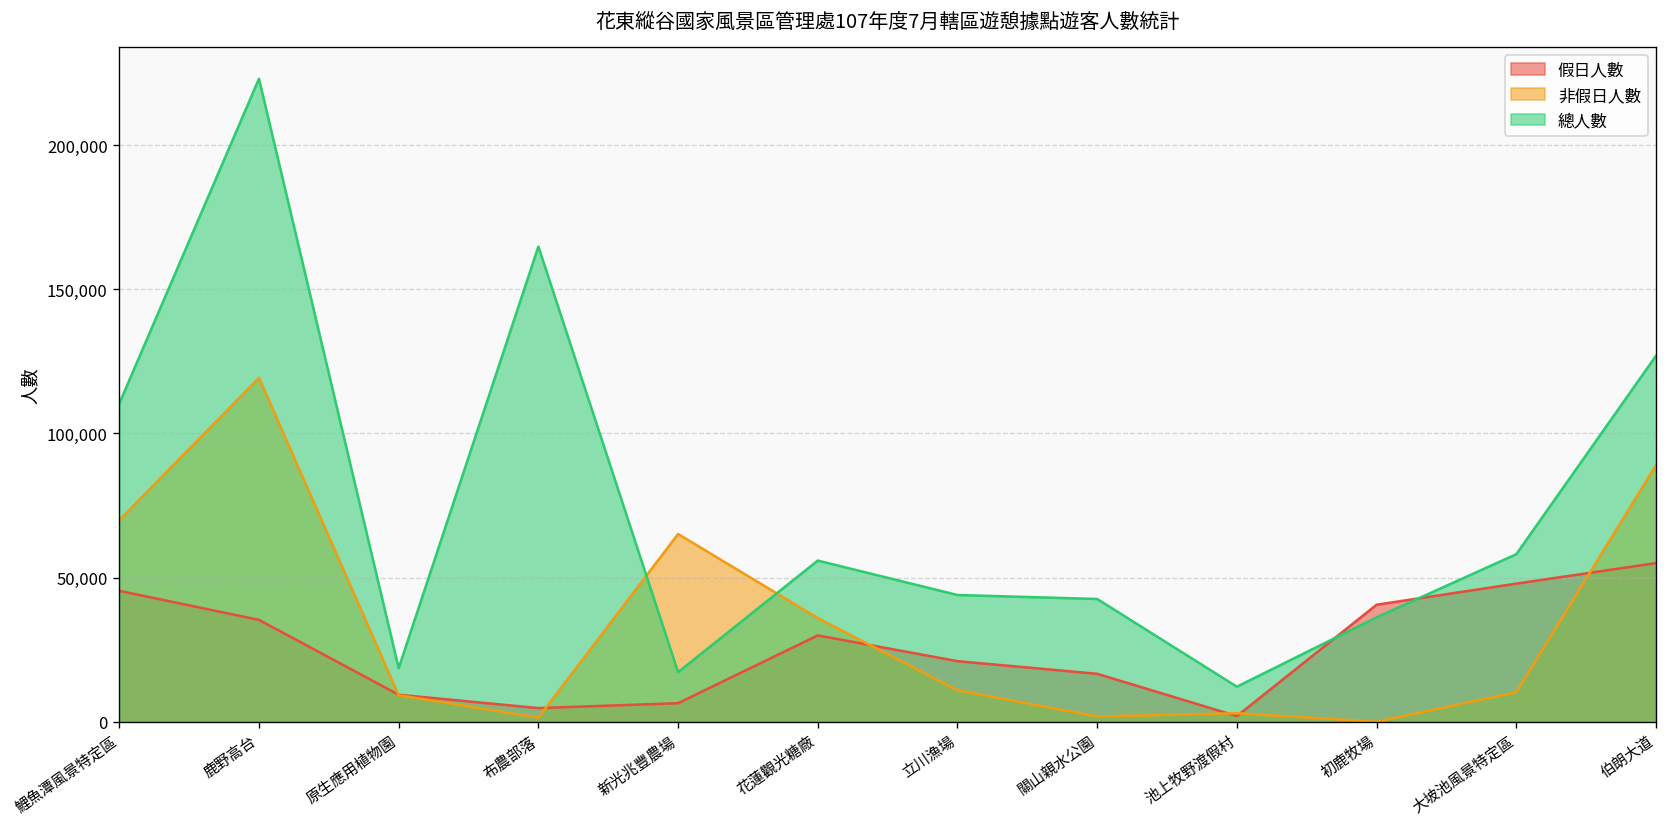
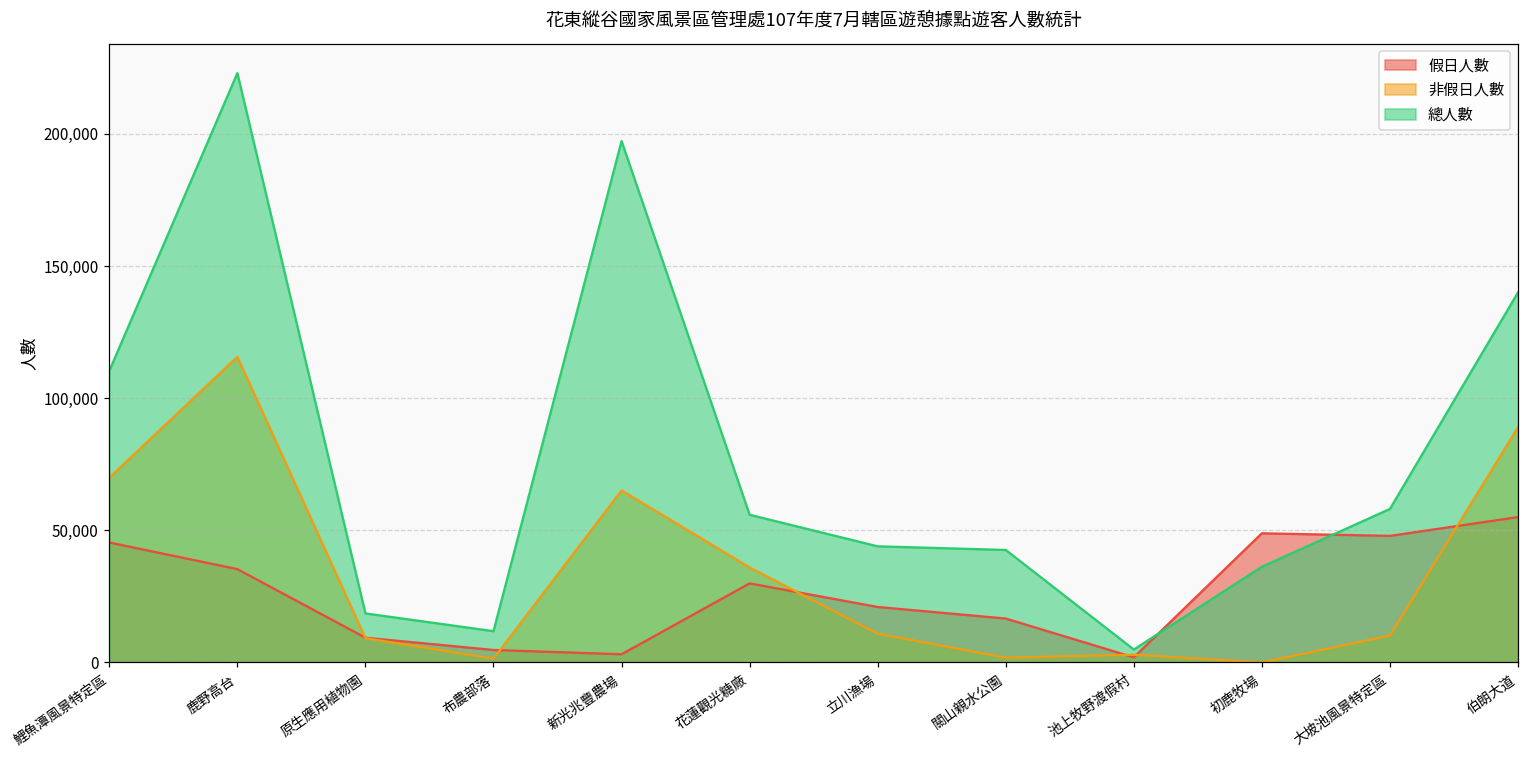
非假日人數, 鹿野高台: 119,000 -> 116,000
總人數, 布農部落: 165,000 -> 12,000
假日人數, 新光兆豐農場: 6,000 -> 3,000
總人數, 新光兆豐農場: 17,000 -> 197,000
總人數, 池上牧野渡假村: 12,000 -> 5,000
假日人數, 初鹿牧場: 41,000 -> 49,000
總人數, 伯朗大道: 127,000 -> 140,000
